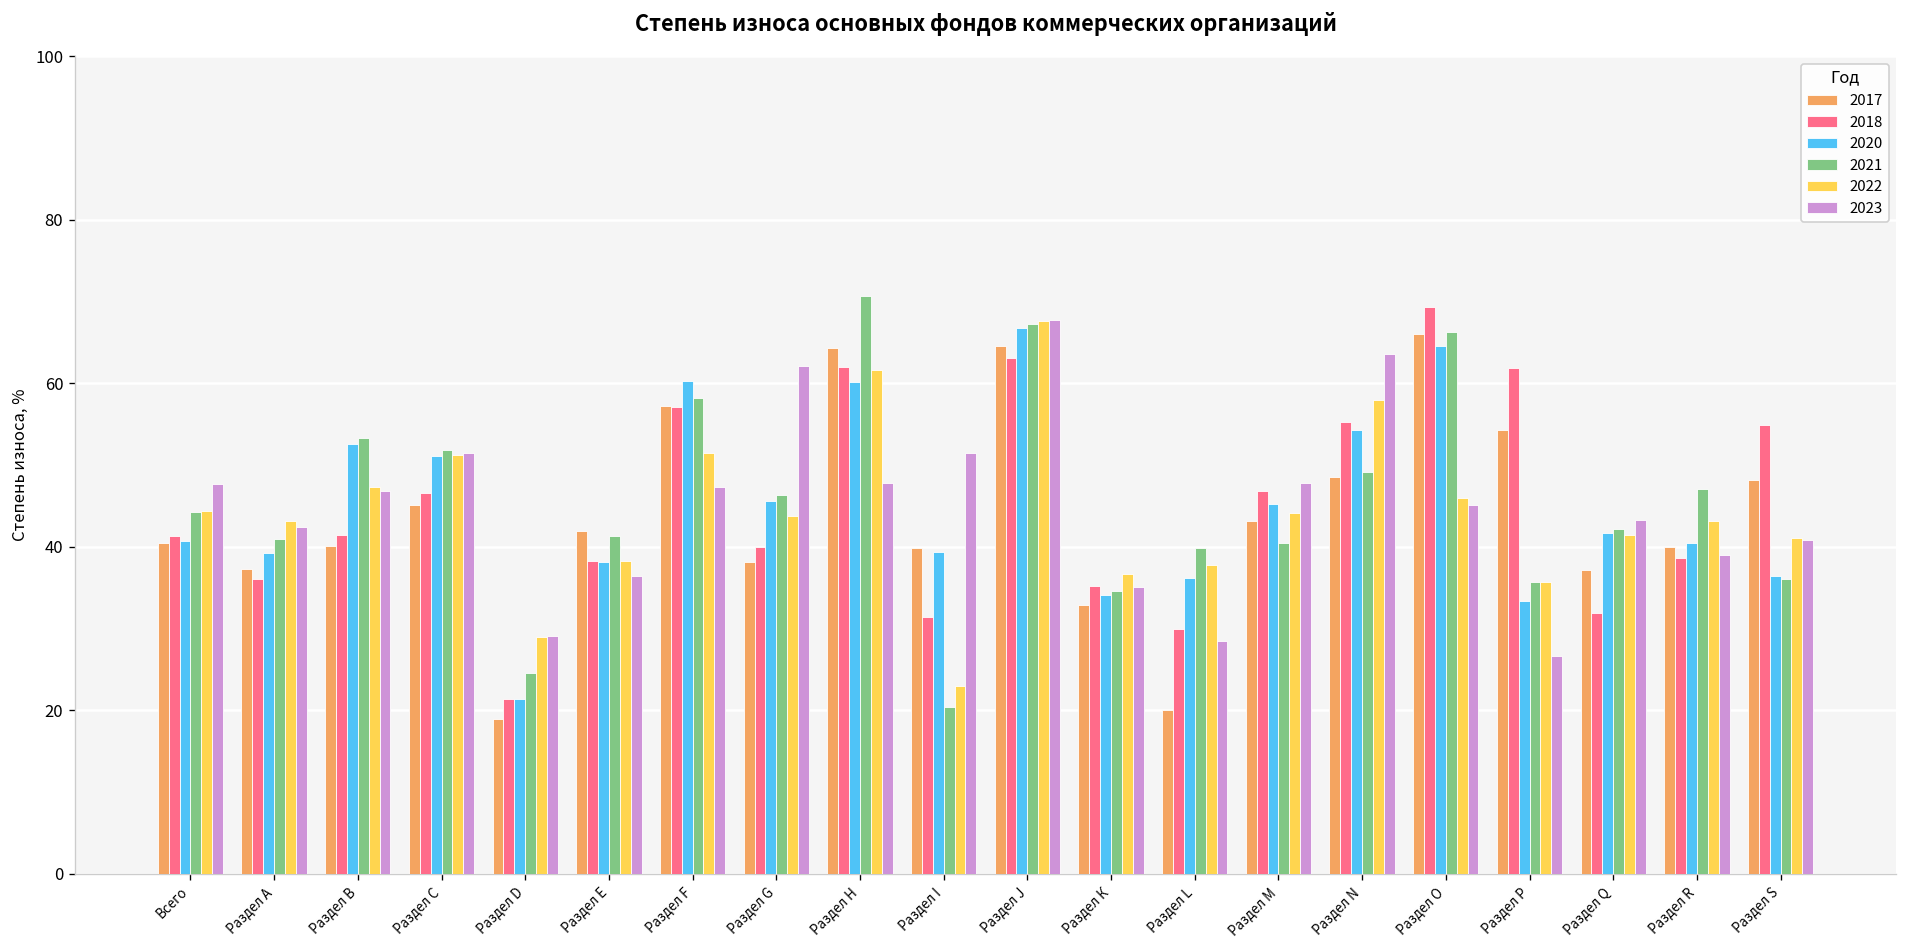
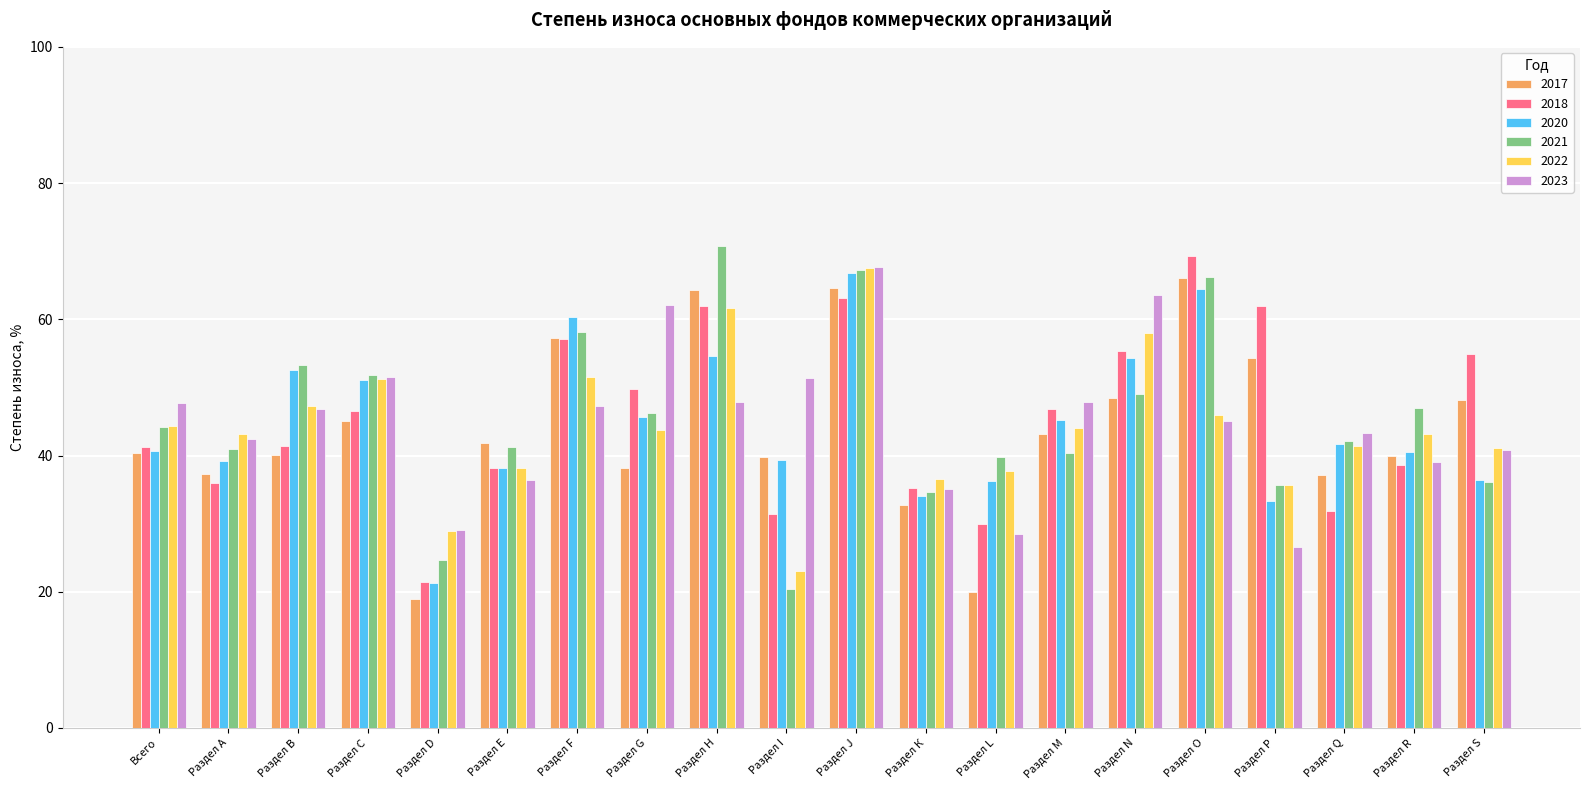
2018, Раздел G: 40 -> 50
2020, Раздел Н: 60 -> 55
